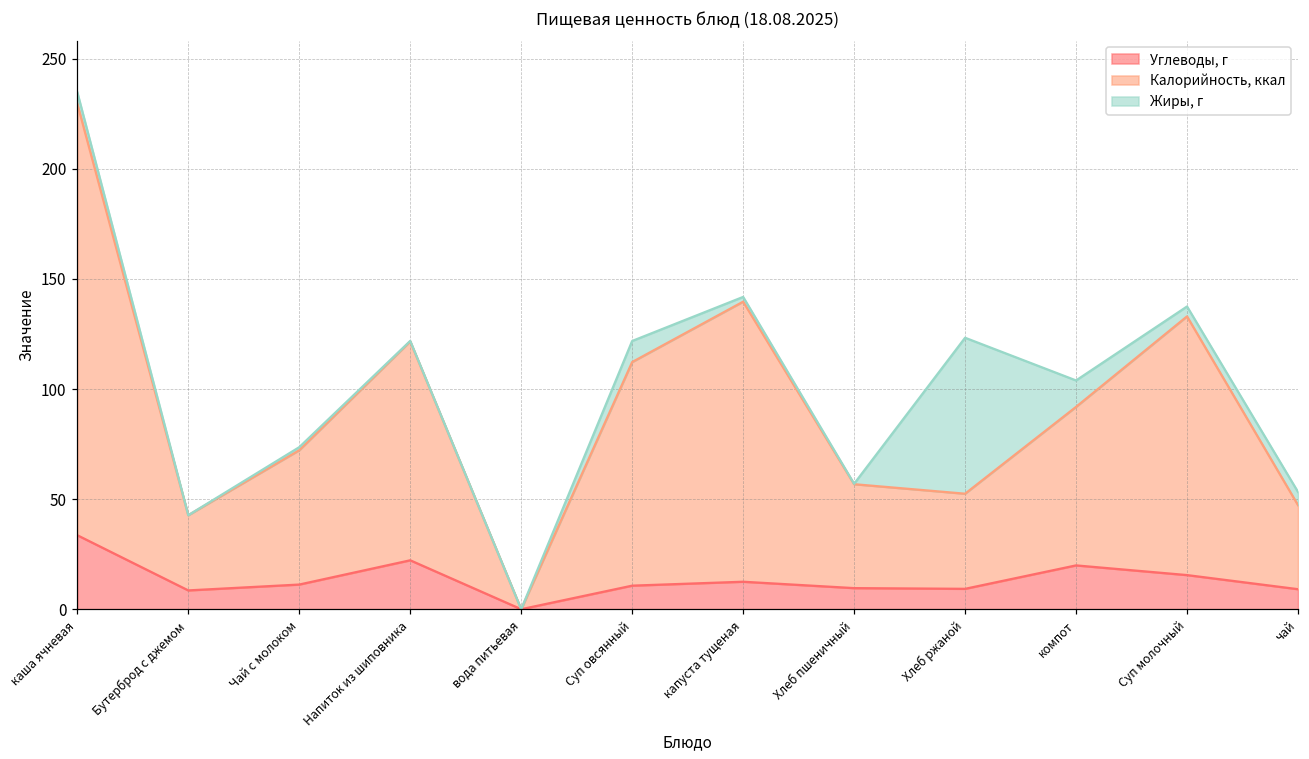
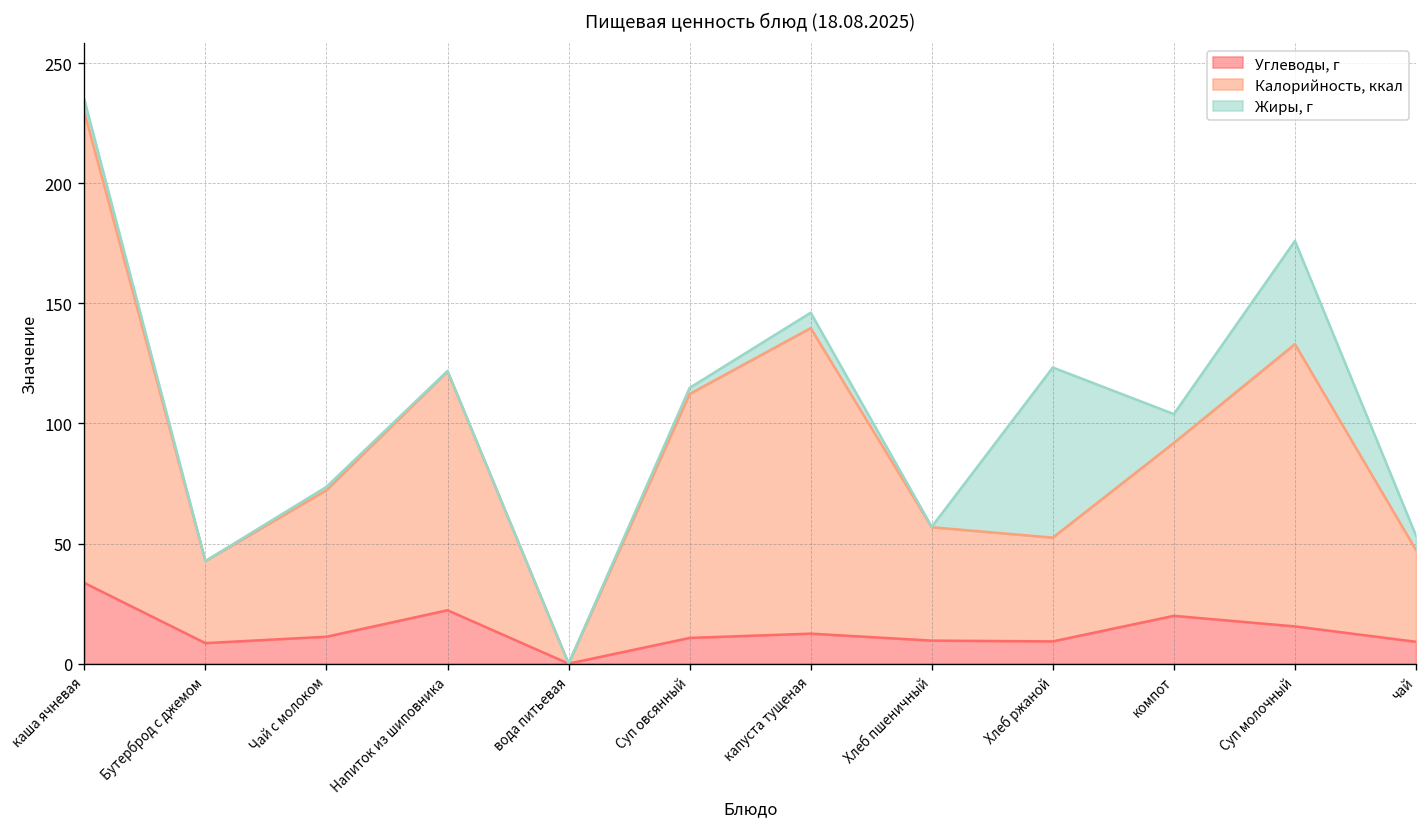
Жиры, г, Суп овсянный: 10 -> 3
Жиры, г, капуста тущеная: 2 -> 6
Жиры, г, Суп молочный: 5 -> 43
